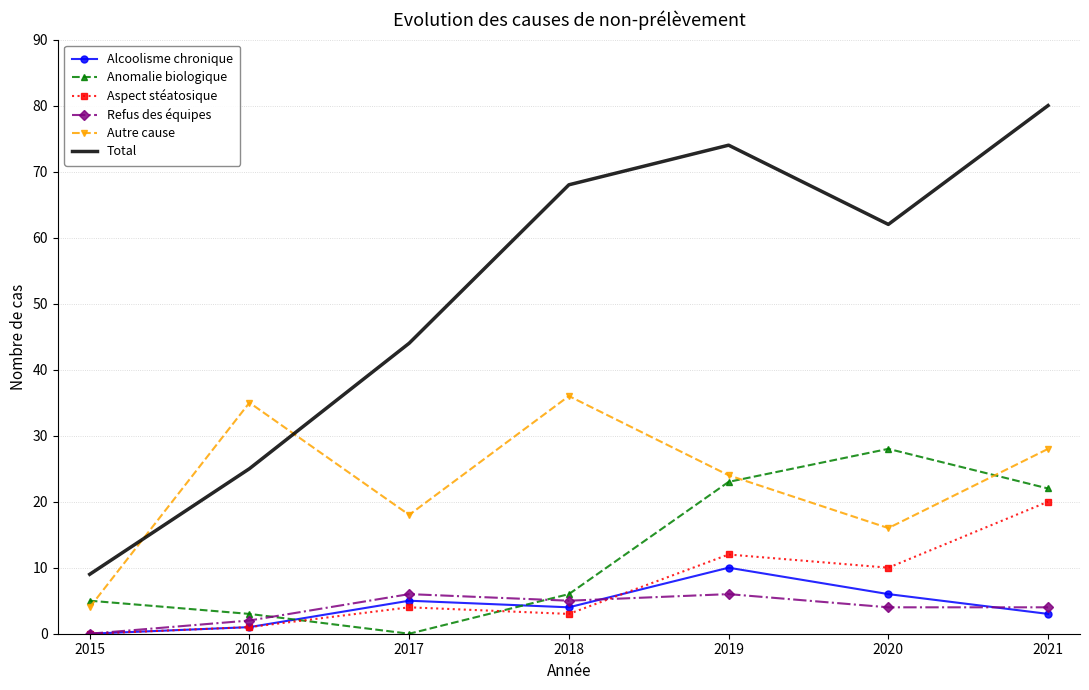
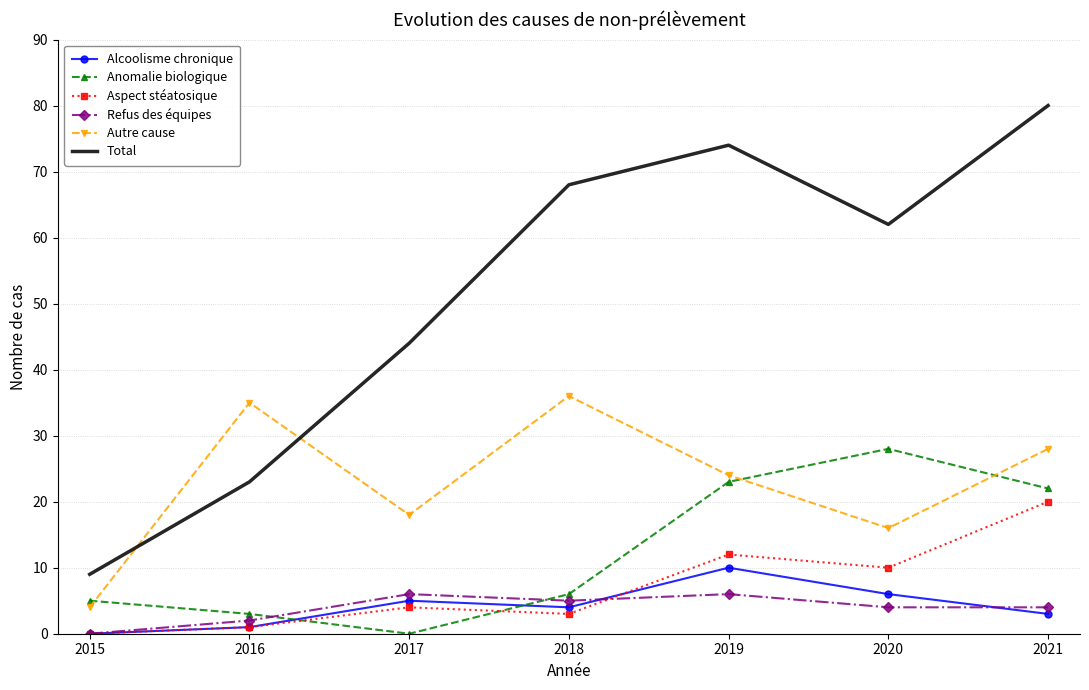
Total, 2016: 25 -> 23
